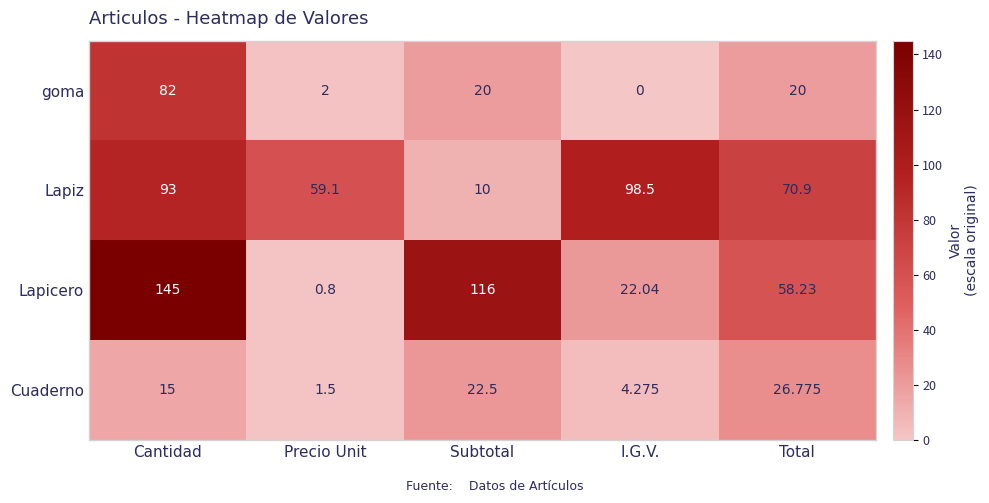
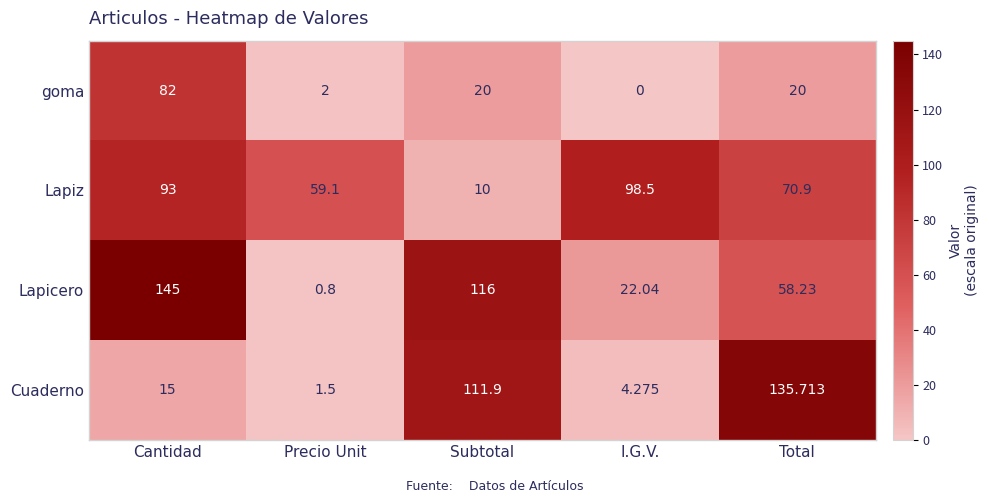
Cuaderno, Subtotal: 22.5 -> 111.9
Cuaderno, Total: 26.775 -> 135.713
